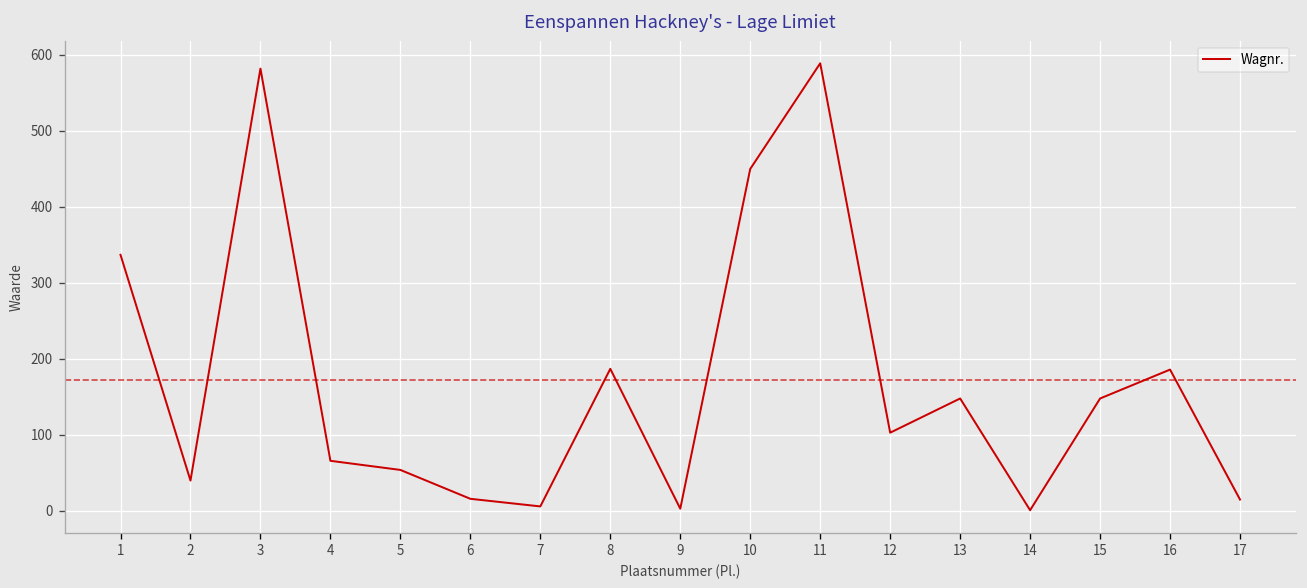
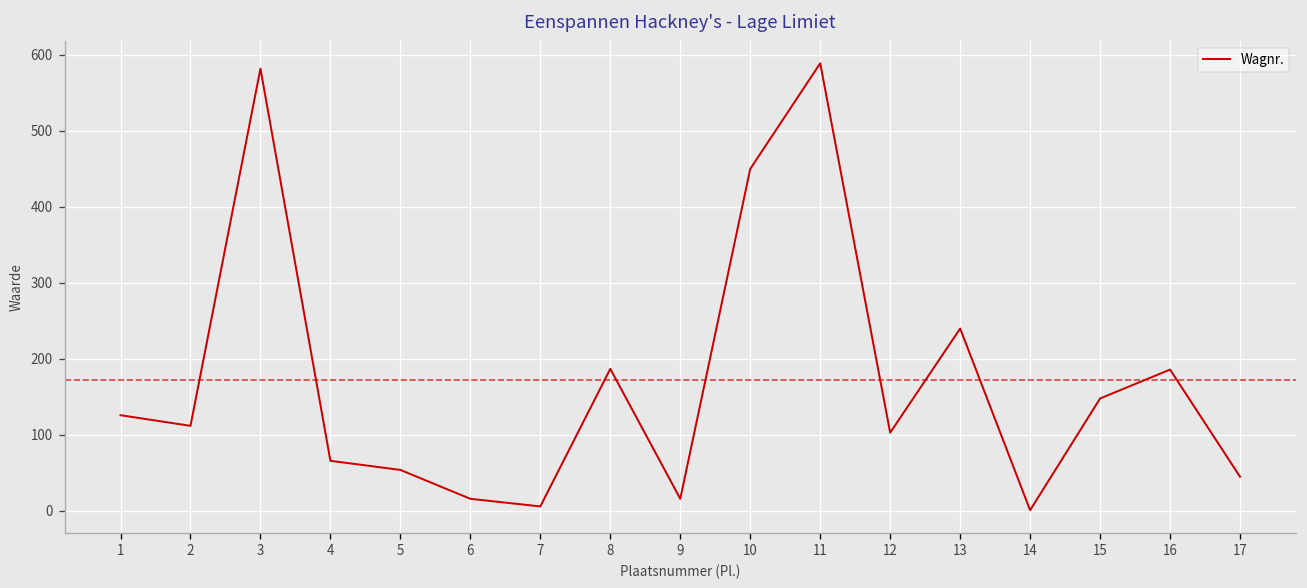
1: 340 -> 130
2: 40 -> 110
9: 0 -> 20
13: 150 -> 240
17: 20 -> 50
